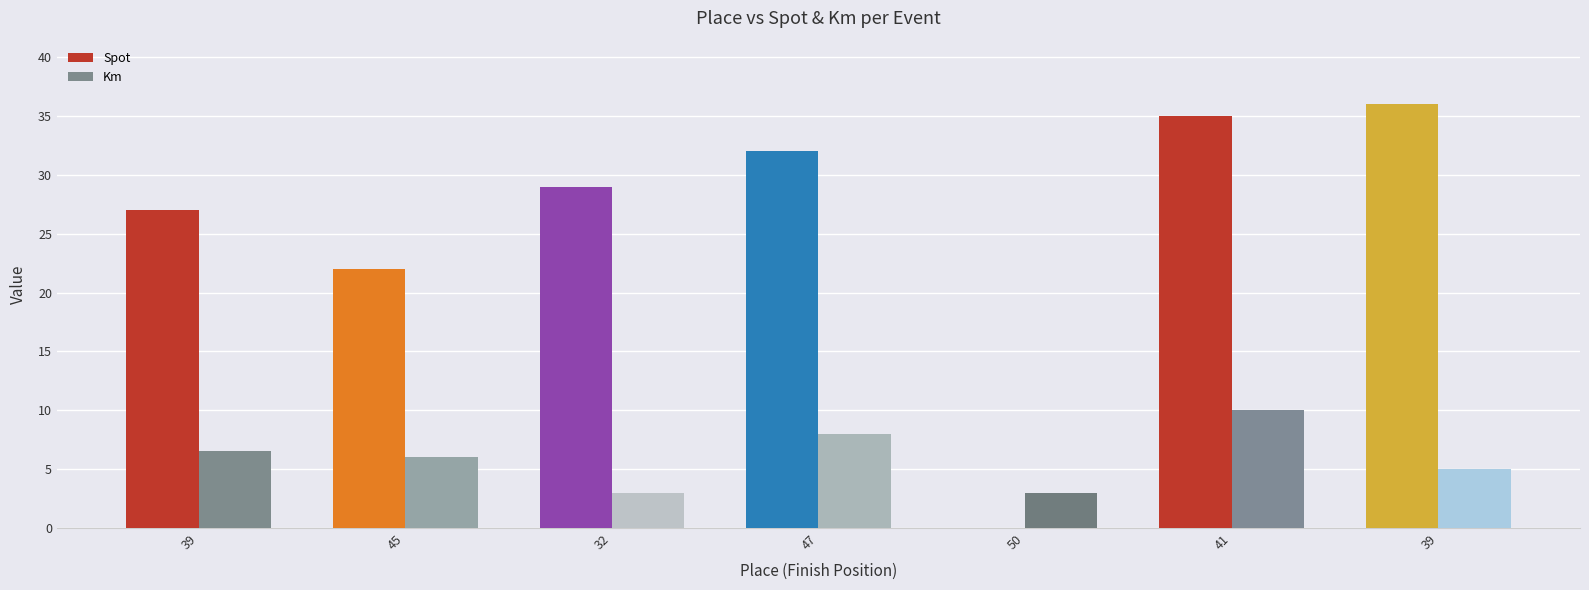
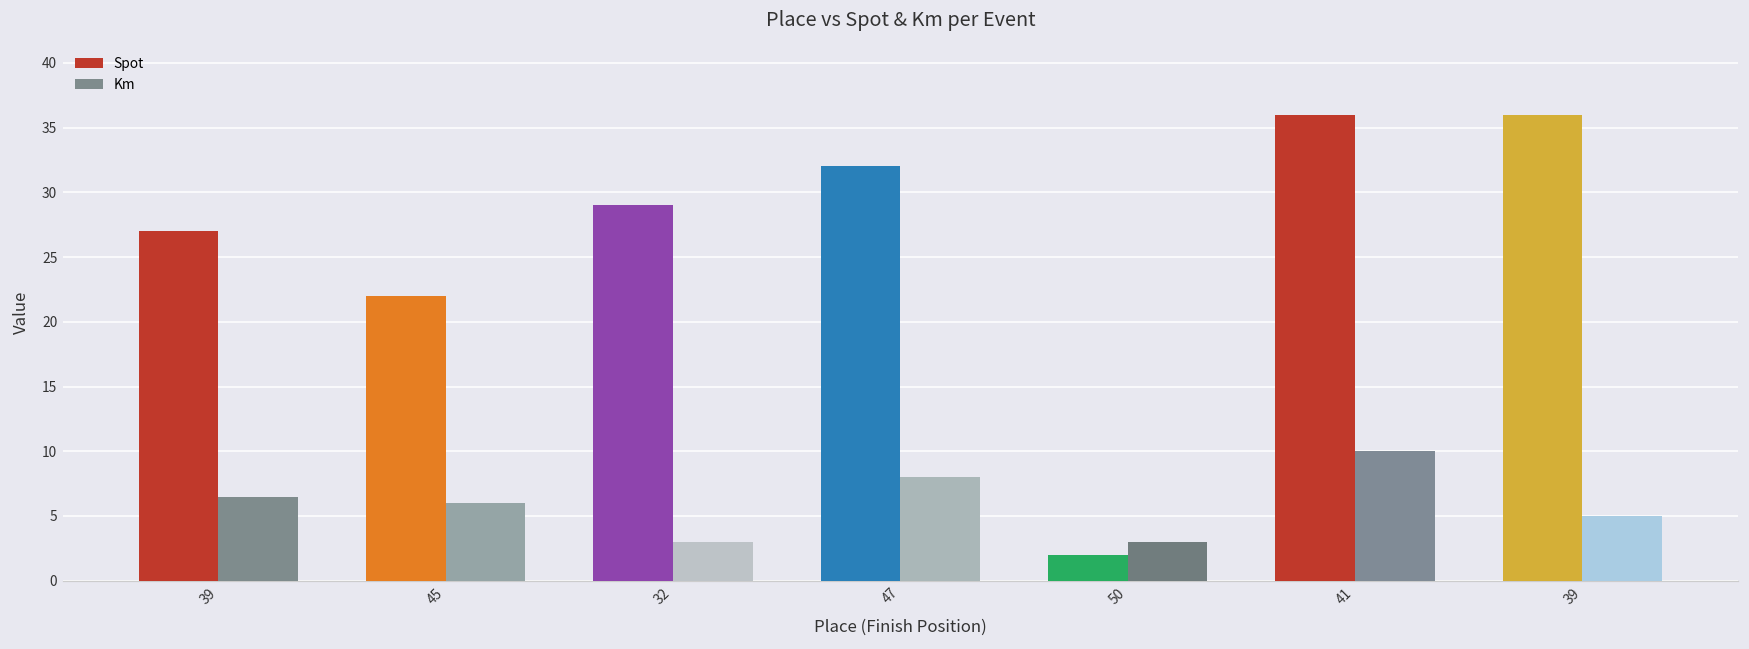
Spot, 50: 0 -> 2
Spot, 41: 35 -> 36
